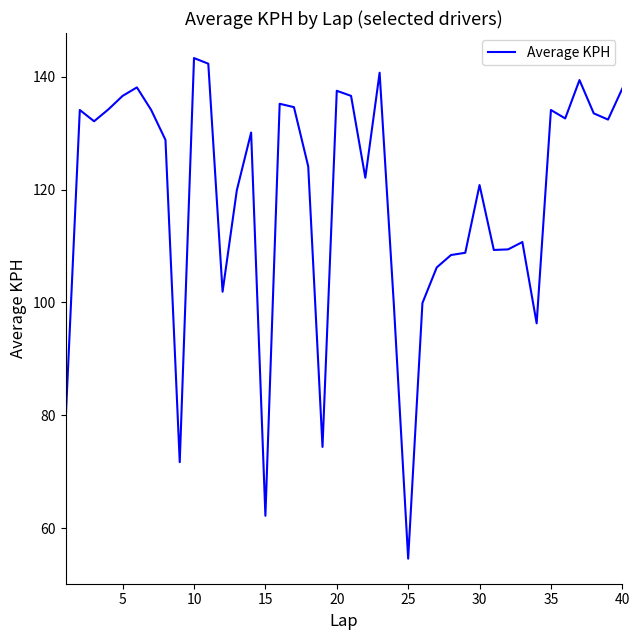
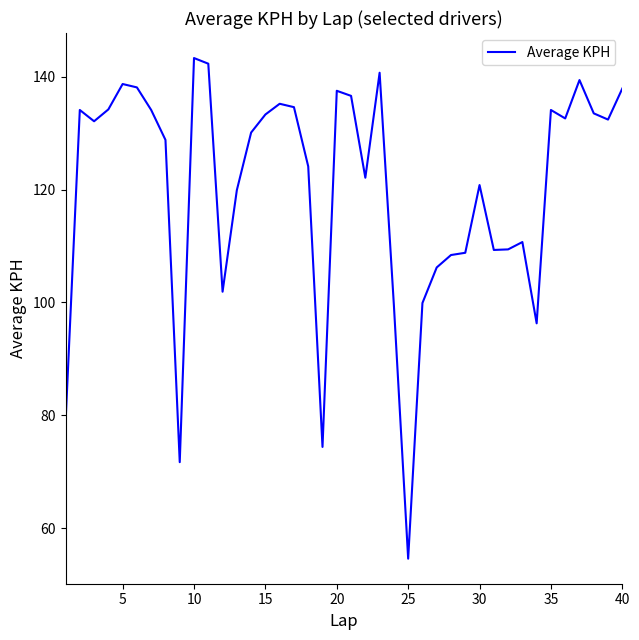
5: 137 -> 139
15: 62 -> 133
